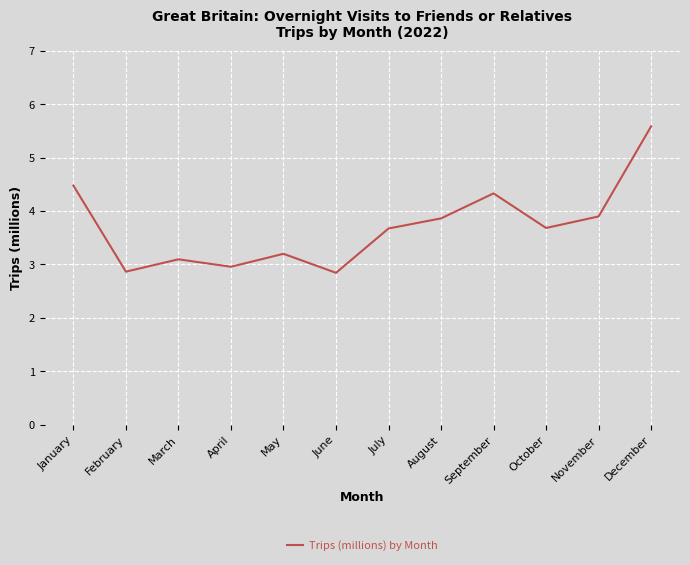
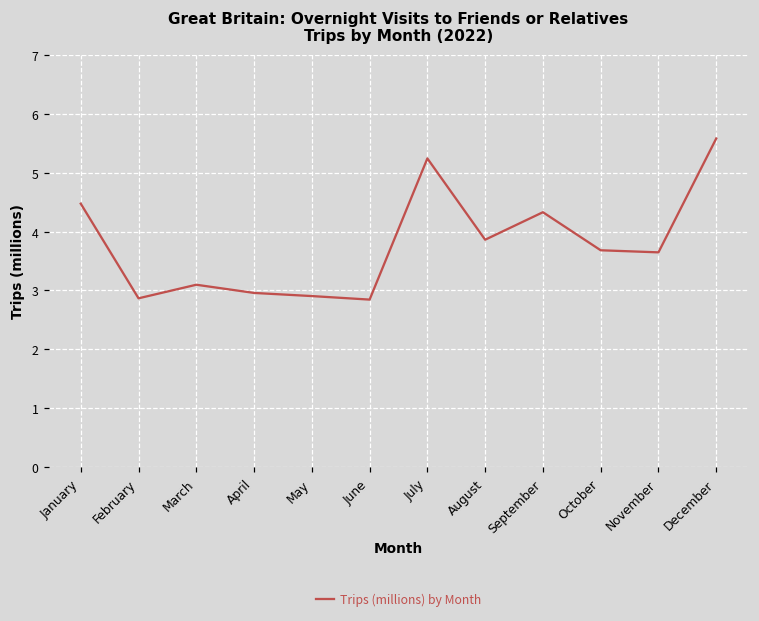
May: 3.2 -> 2.9
July: 3.7 -> 5.2
November: 3.9 -> 3.6
